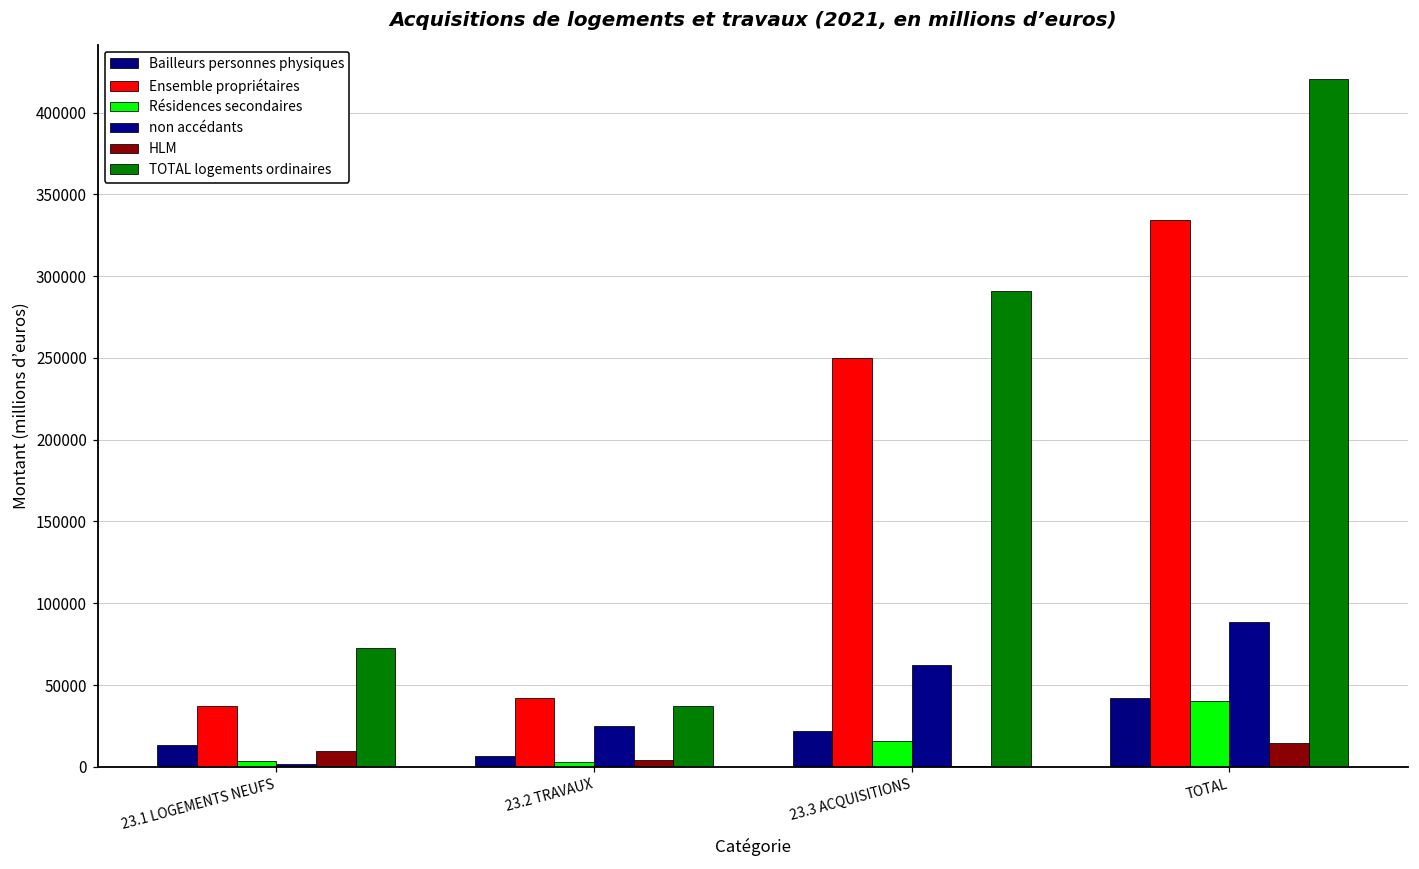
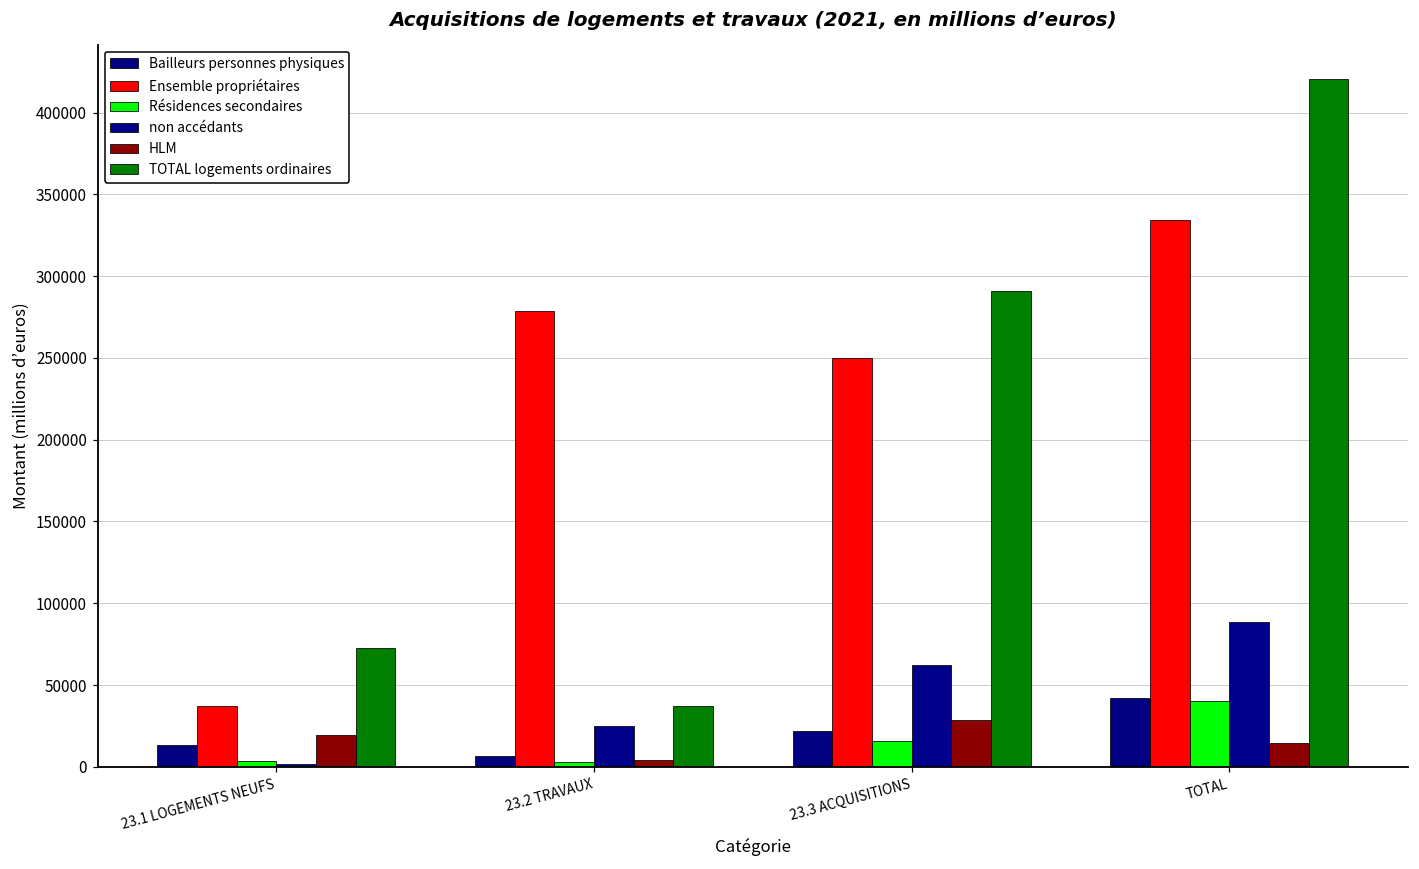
HLM, 23.1 LOGEMENTS NEUFS: 10000 -> 20000
Ensemble propriétaires, 23.2 TRAVAUX: 42000 -> 279000
HLM, 23.3 ACQUISITIONS: 1000 -> 29000
